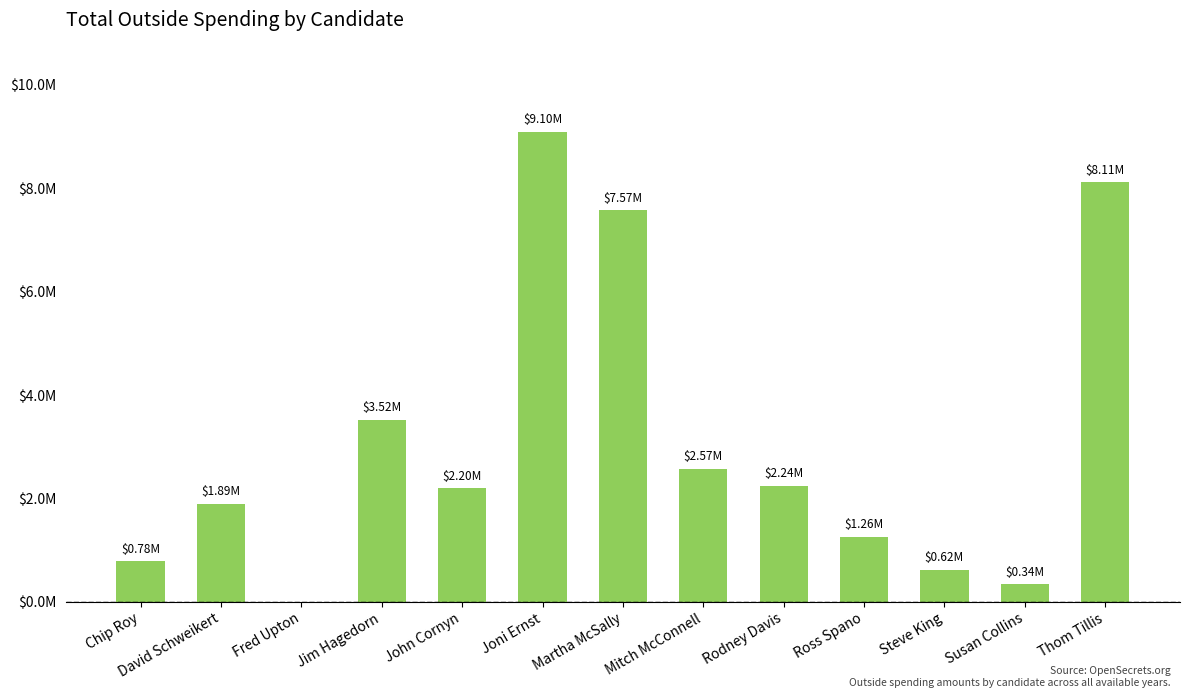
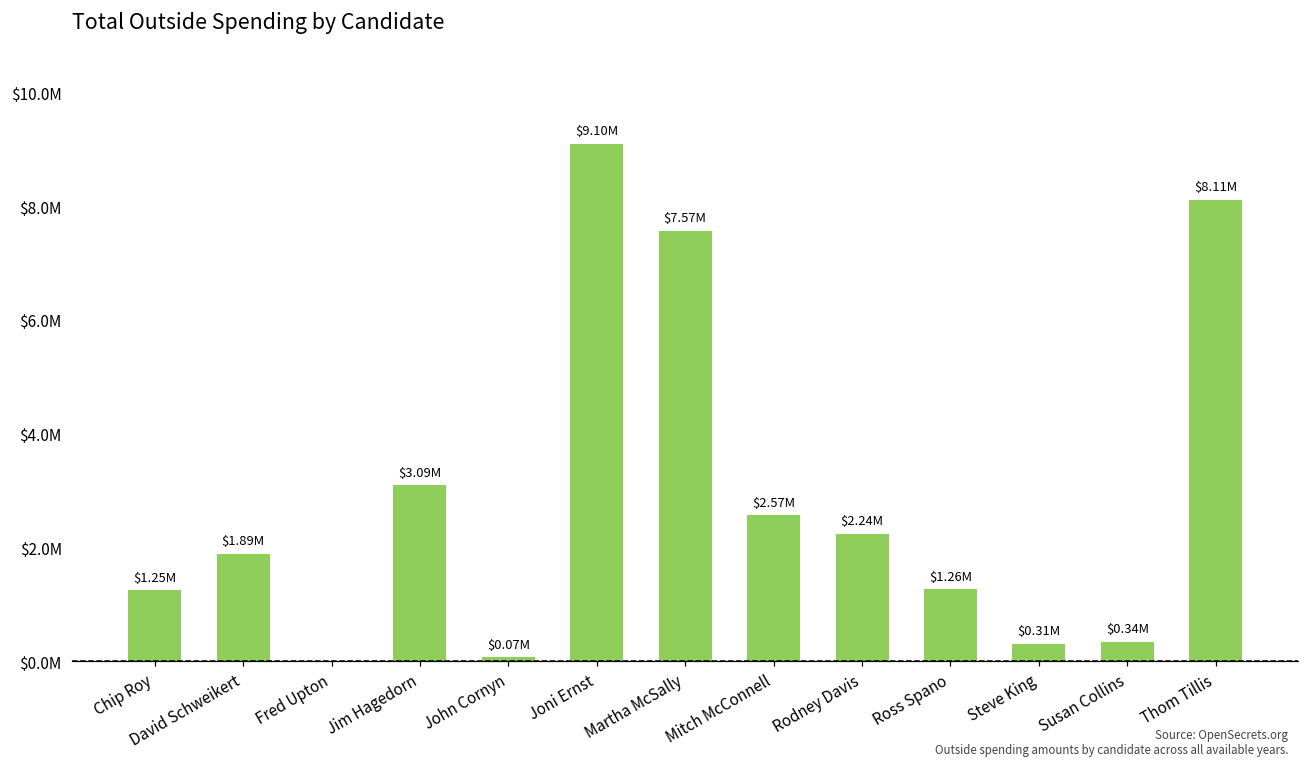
Chip Roy: $0.78M -> $1.25M
Jim Hagedorn: $3.52M -> $3.09M
John Cornyn: $2.20M -> $0.07M
Steve King: $0.62M -> $0.31M
